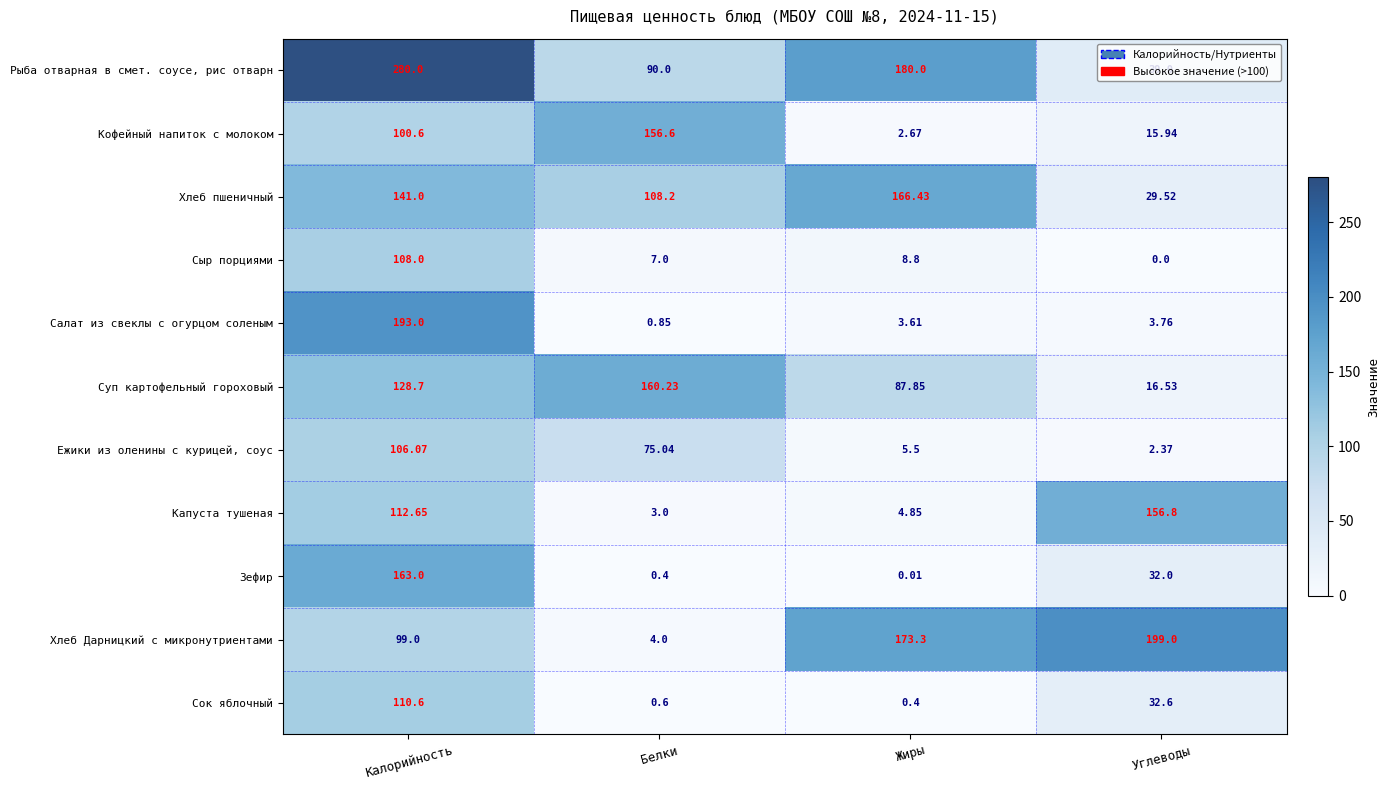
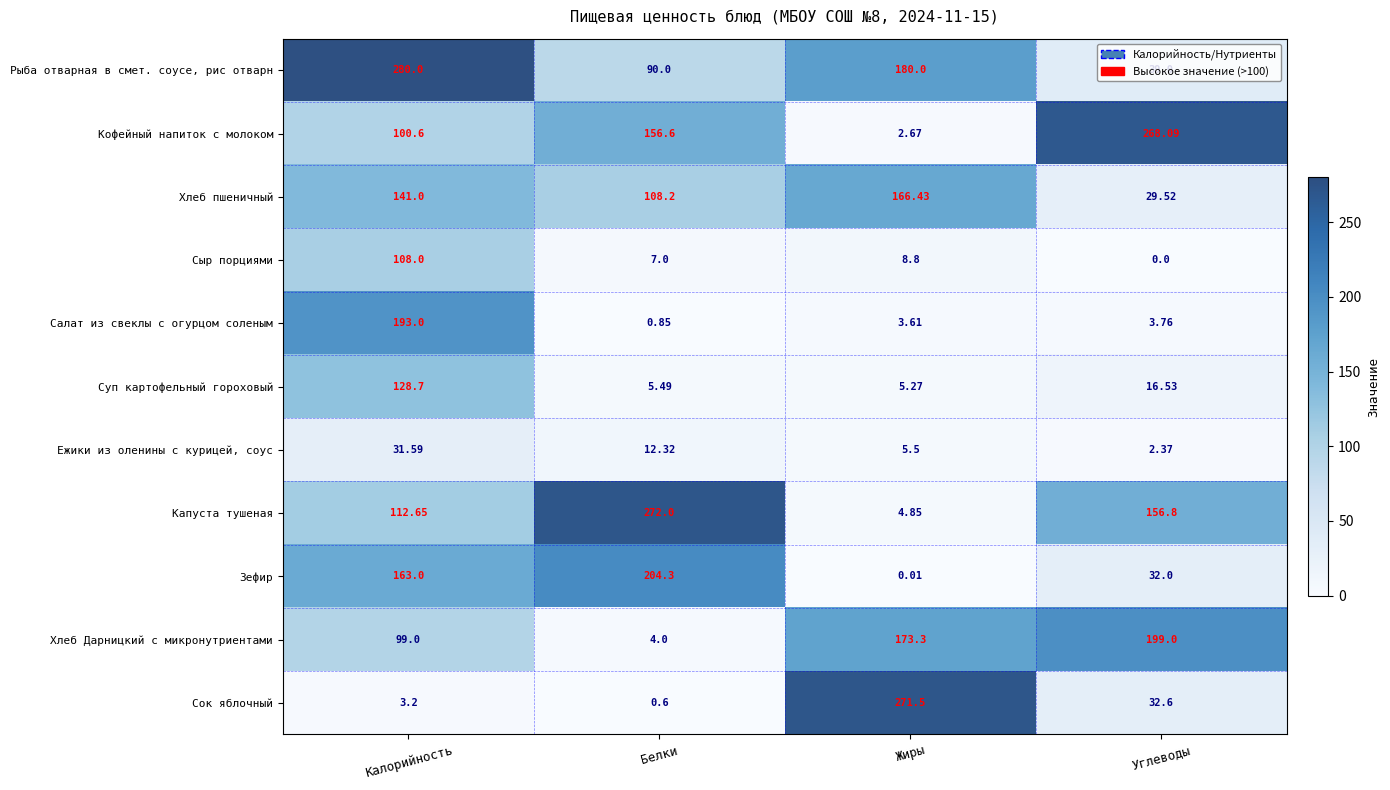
Кофейный напиток с молоком, Углеводы: 15.94 -> 268.09
Суп картофельный гороховый, Белки: 160.23 -> 5.49
Суп картофельный гороховый, Жиры: 87.85 -> 5.27
Ежики из оленины с курицей, соус, Калорийность: 106.07 -> 31.59
Ежики из оленины с курицей, соус, Белки: 75.04 -> 12.32
Капуста тушеная, Белки: 3.0 -> 272.0
Зефир, Белки: 0.4 -> 204.3
Сок яблочный, Калорийность: 110.6 -> 3.2
Сок яблочный, Жиры: 0.4 -> 271.5
